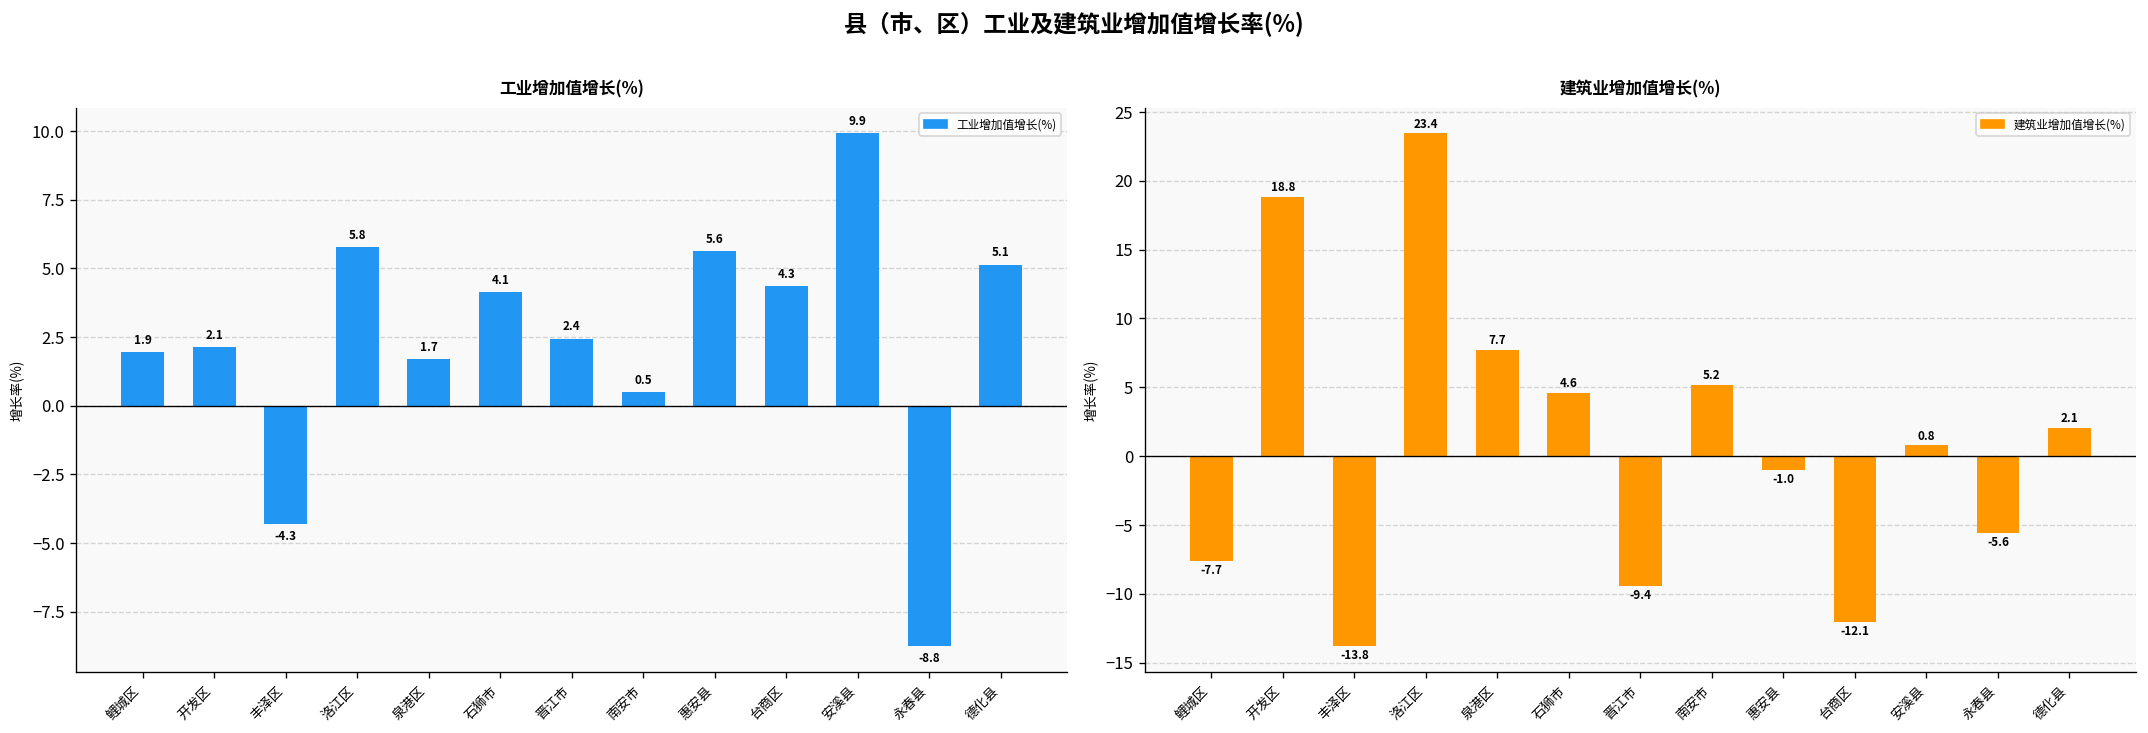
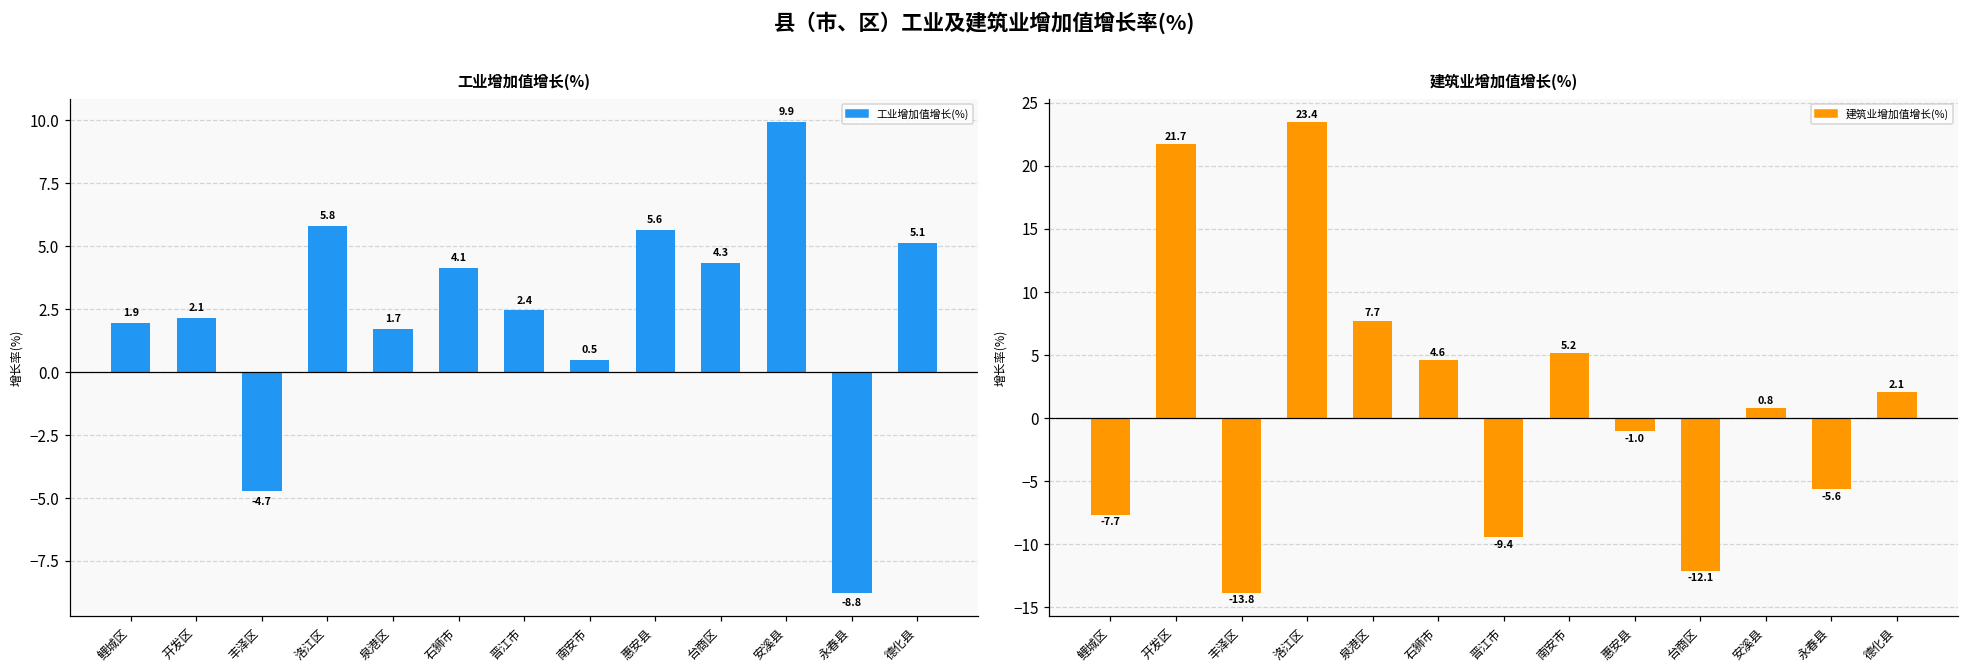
工业增加值增长(%), 丰泽区: -4.3 -> -4.7
建筑业增加值增长(%), 开发区: 18.8 -> 21.7
